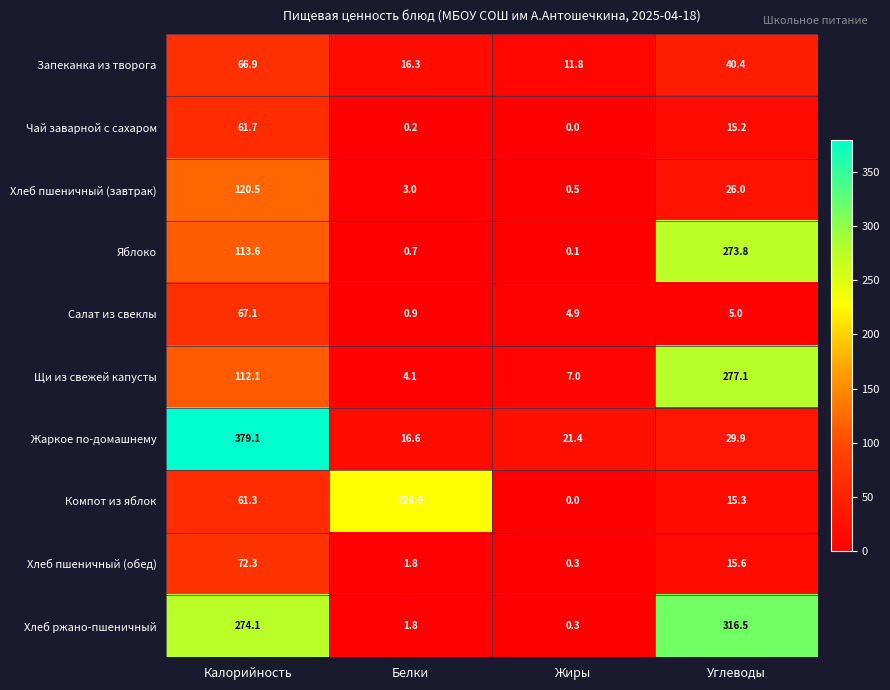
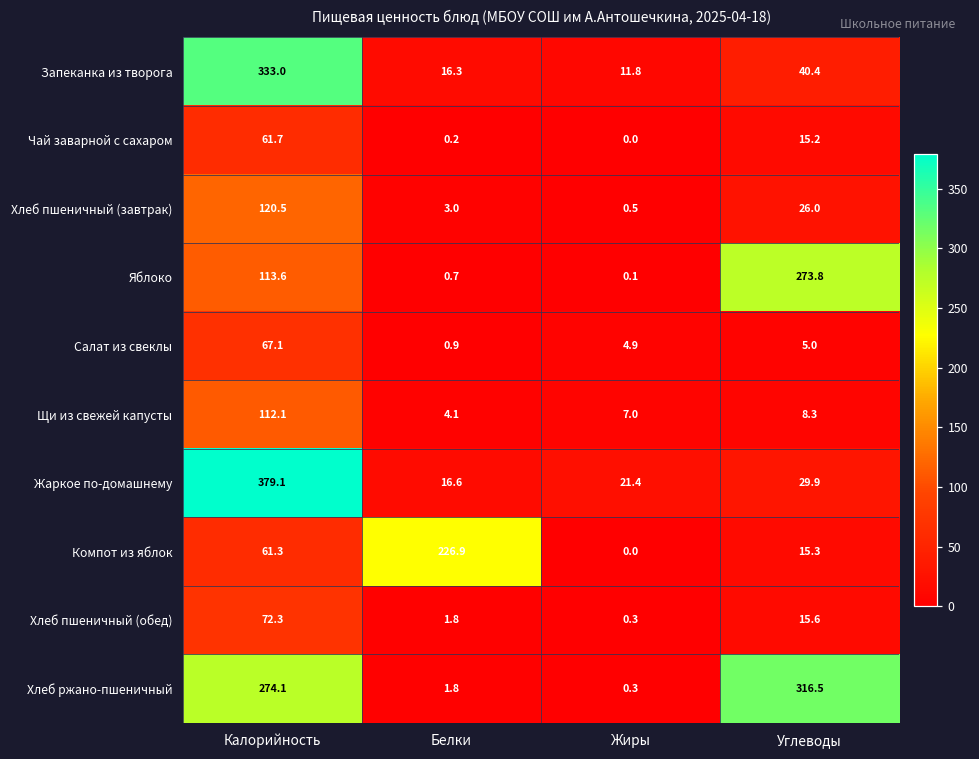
Запеканка из творога, Калорийность: 66.9 -> 333.0
Щи из свежей капусты, Углеводы: 277.1 -> 8.3
